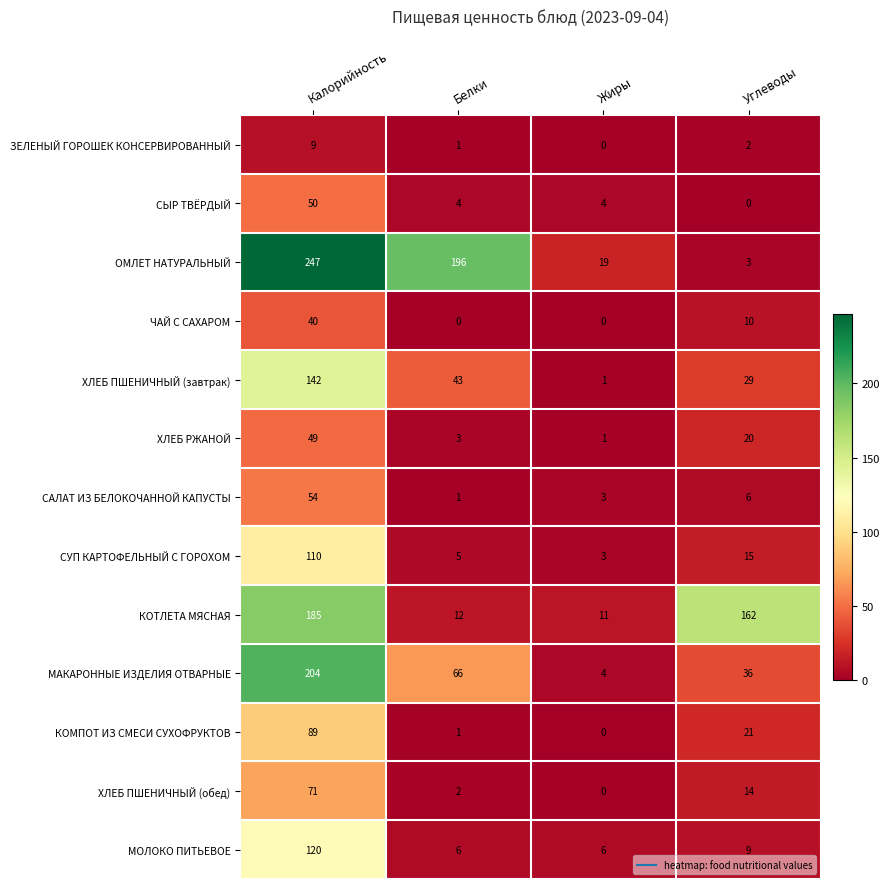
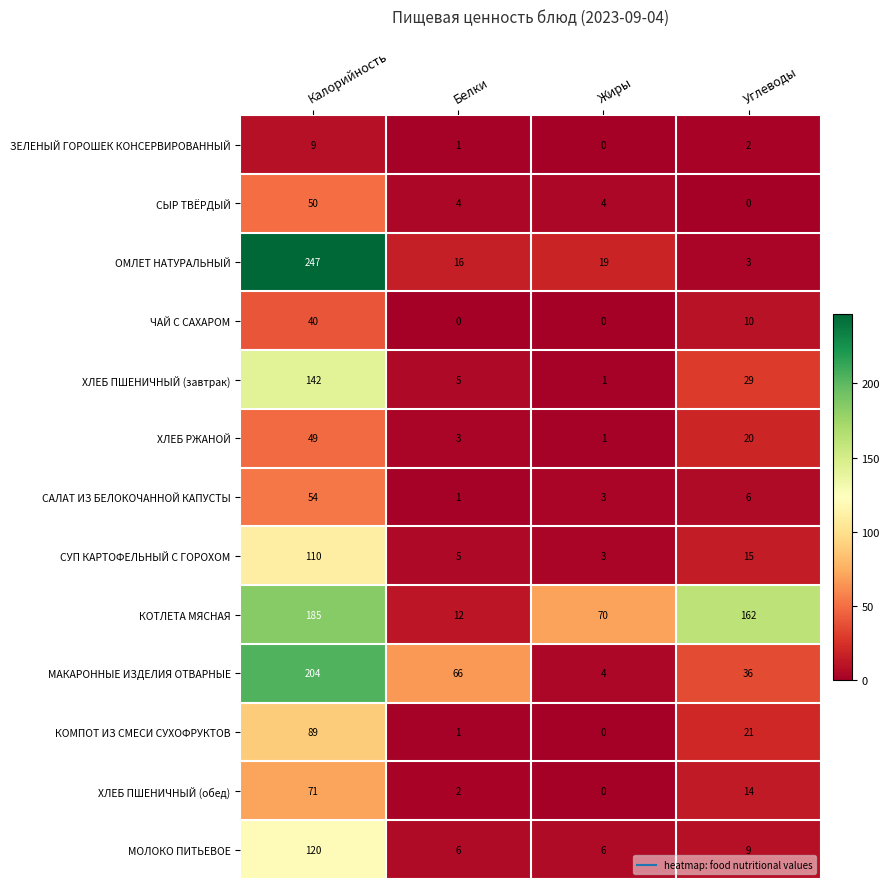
ОМЛЕТ НАТУРАЛЬНЫЙ, Белки: 196 -> 16
ХЛЕБ ПШЕНИЧНЫЙ (завтрак), Белки: 43 -> 5
КОТЛЕТА МЯСНАЯ, Жиры: 11 -> 70
